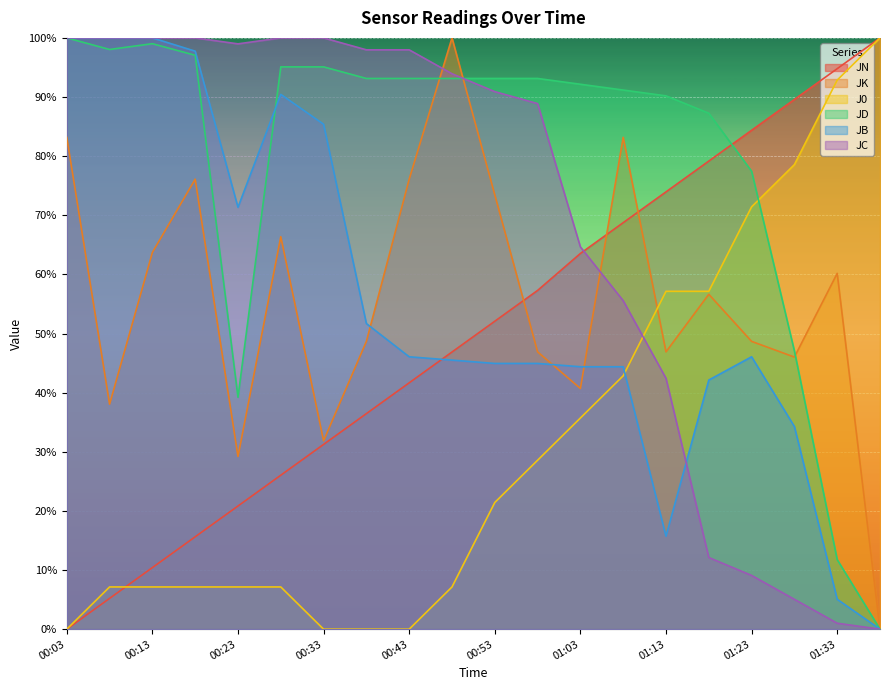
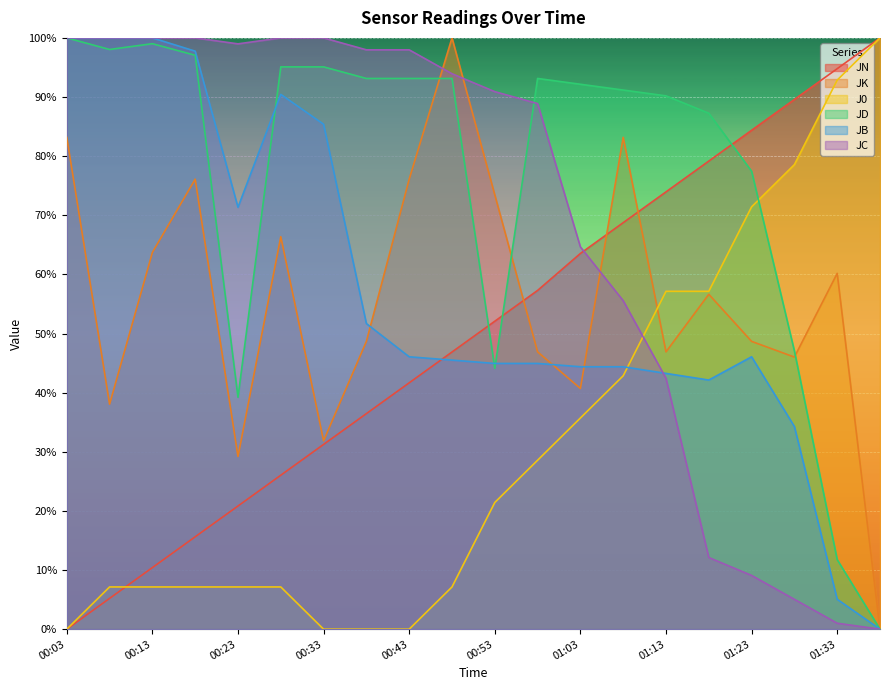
JD, 00:53: 93% -> 44%
JB, 01:13: 16% -> 43%
